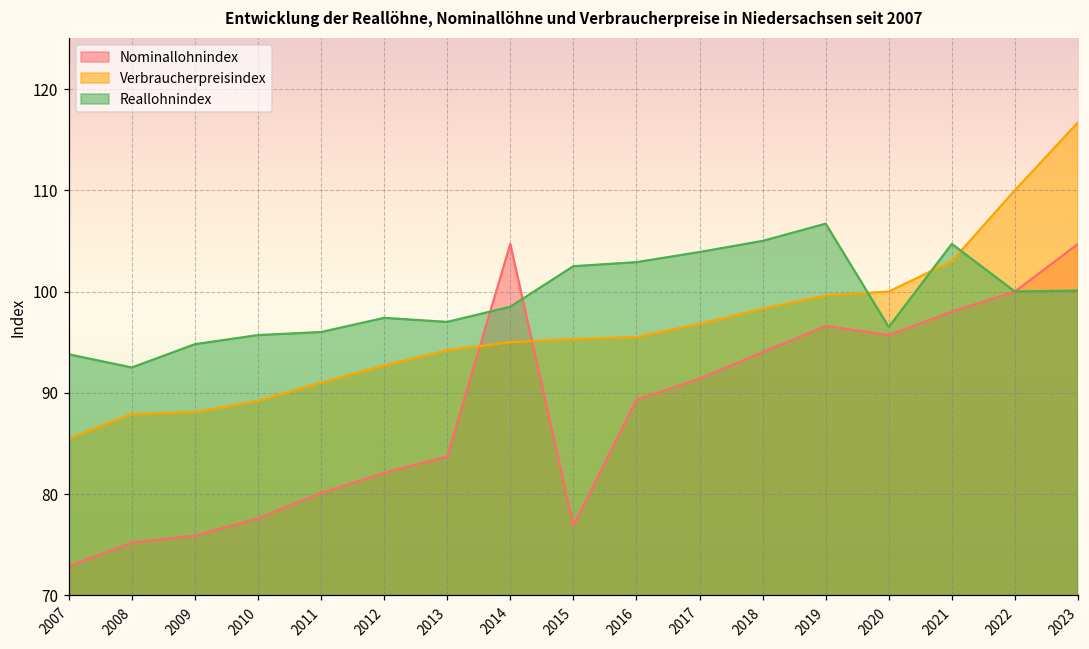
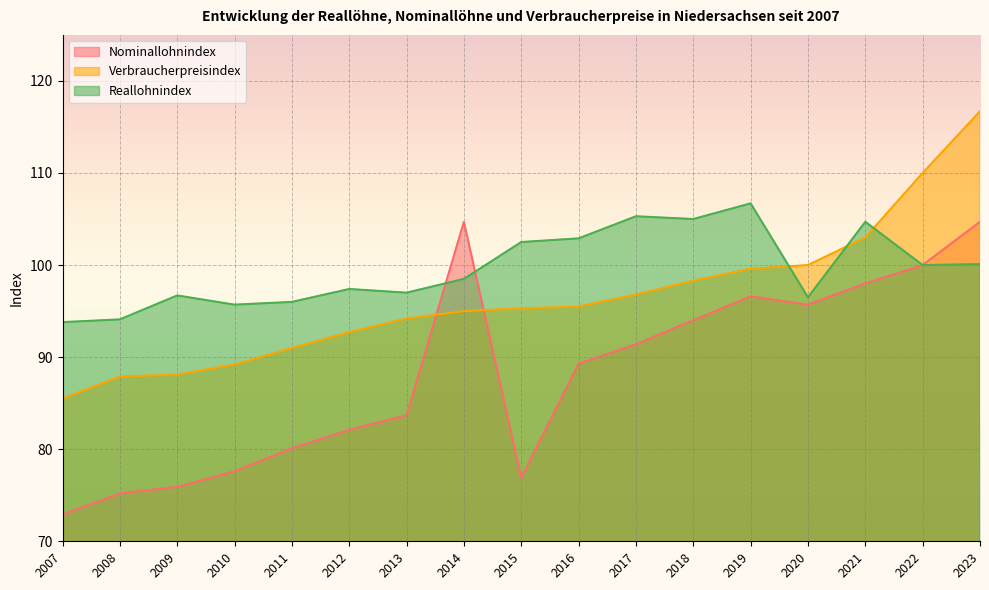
Reallohnindex, 2008: 93 -> 94
Reallohnindex, 2009: 95 -> 97
Reallohnindex, 2017: 104 -> 105
